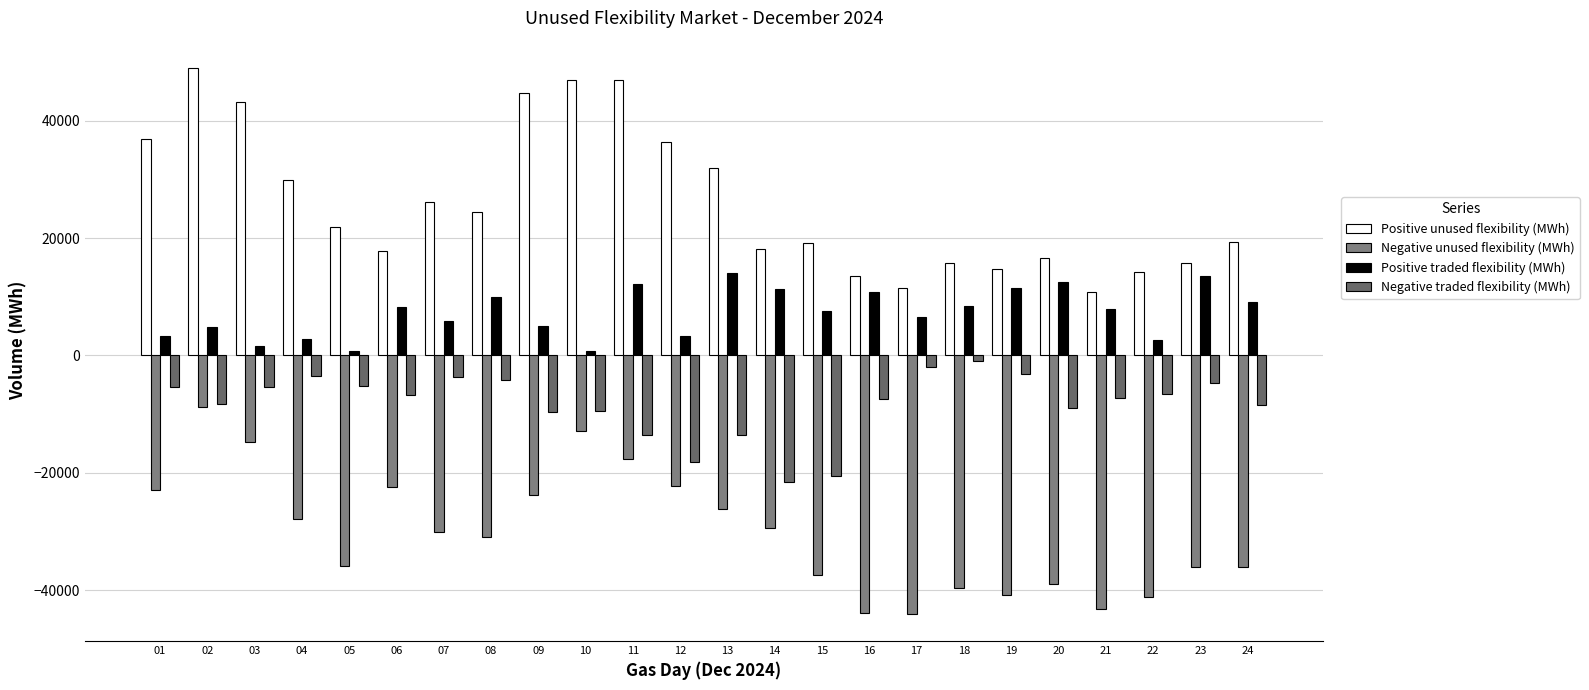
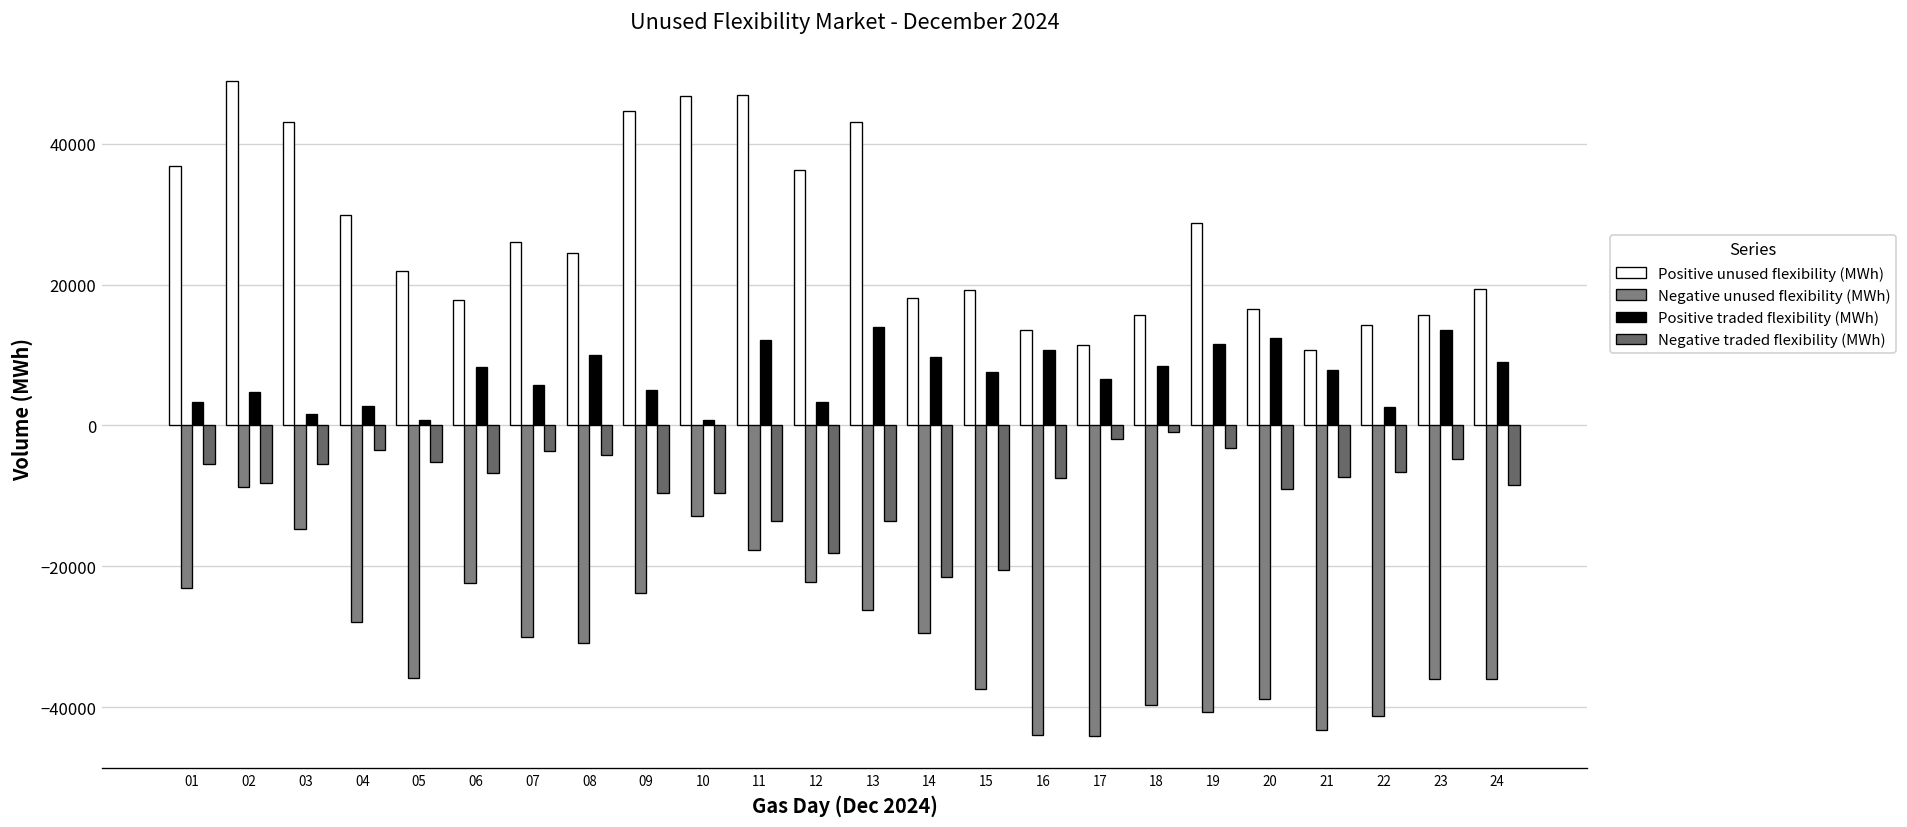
Positive unused flexibility (MWh), 13: 32000 -> 43000
Positive traded flexibility (MWh), 14: 11000 -> 10000
Positive unused flexibility (MWh), 19: 15000 -> 29000
